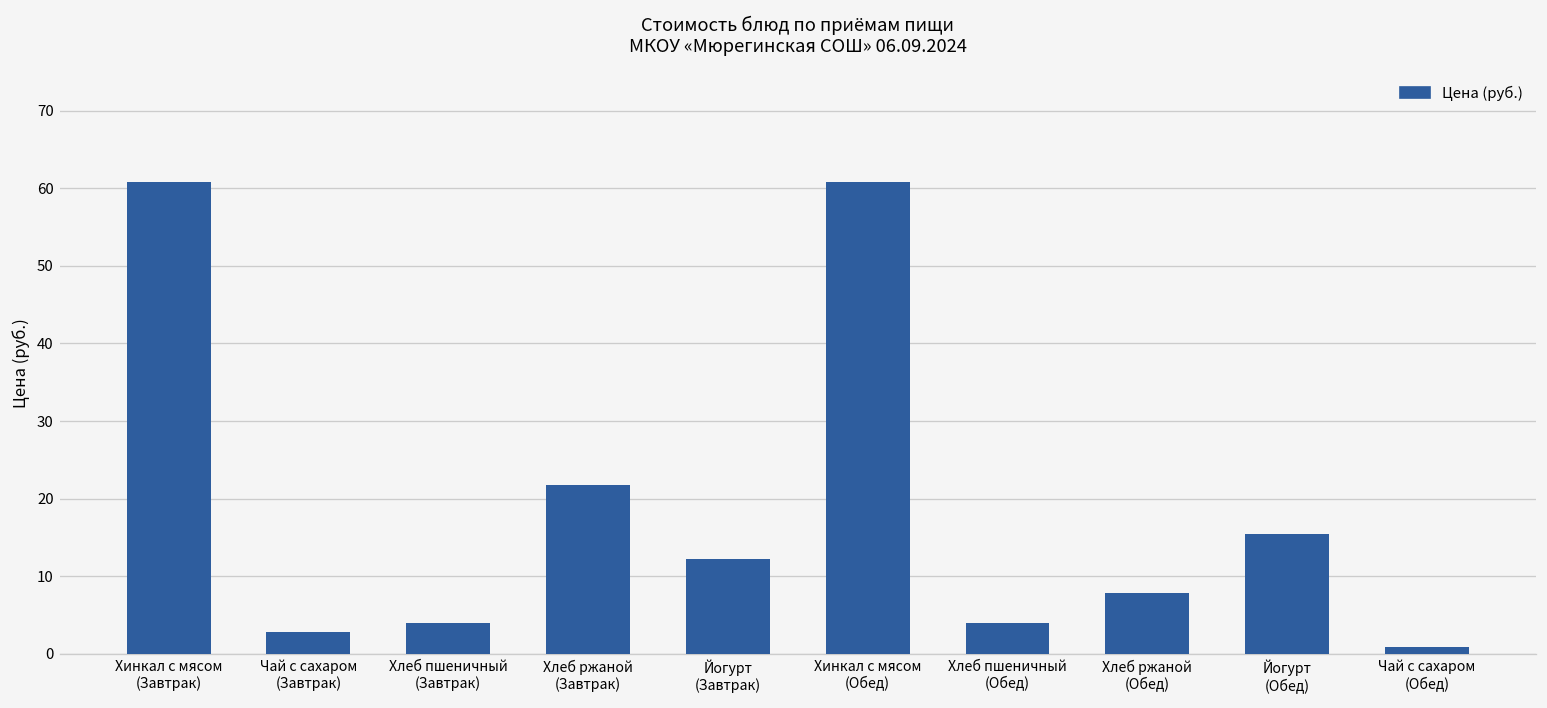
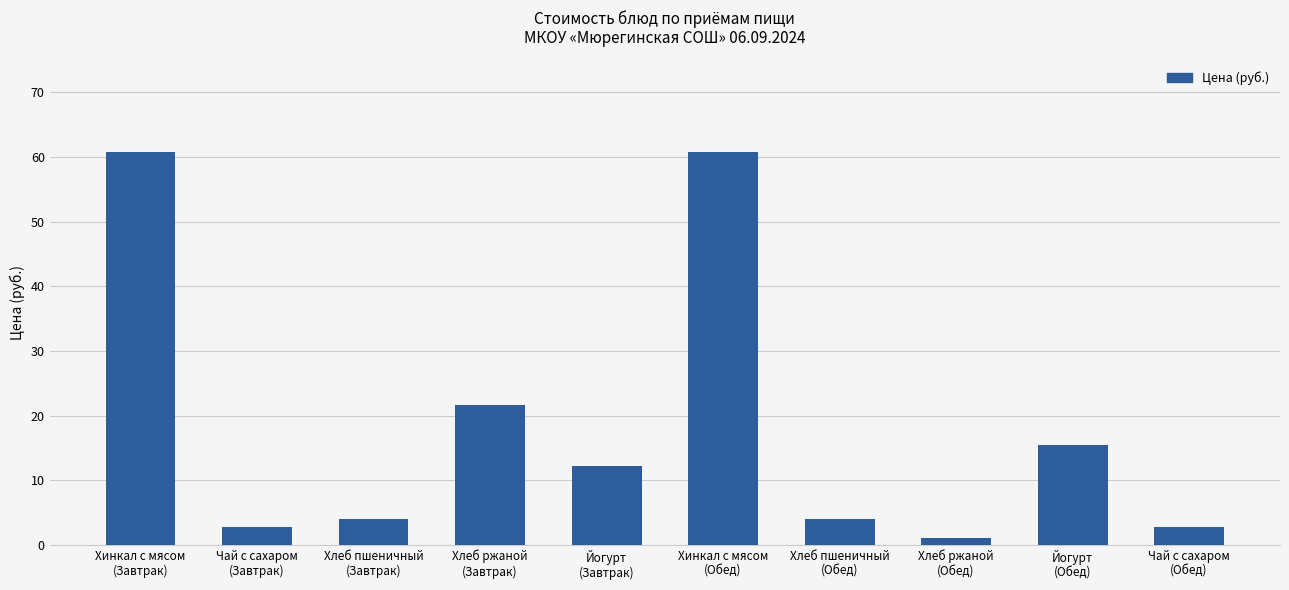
Хлеб ржаной (Обед): 8 -> 1
Чай с сахаром (Обед): 1 -> 3
